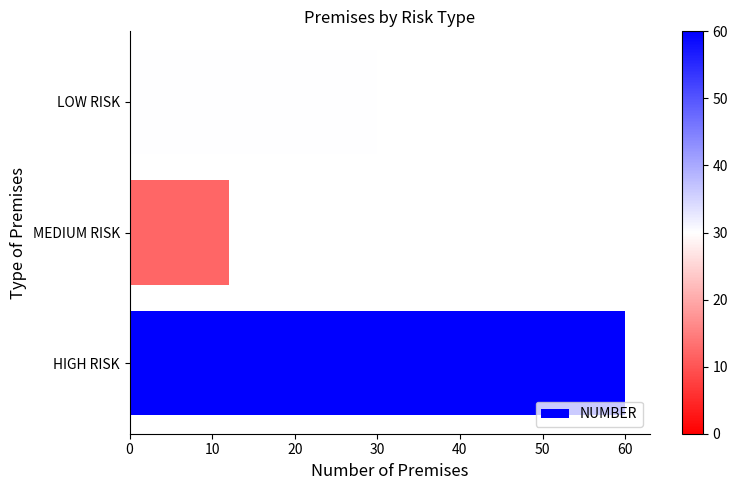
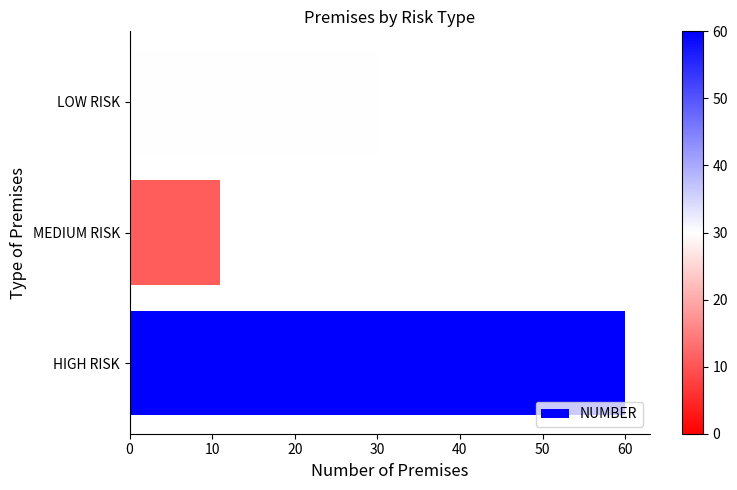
MEDIUM RISK: 12 -> 11
